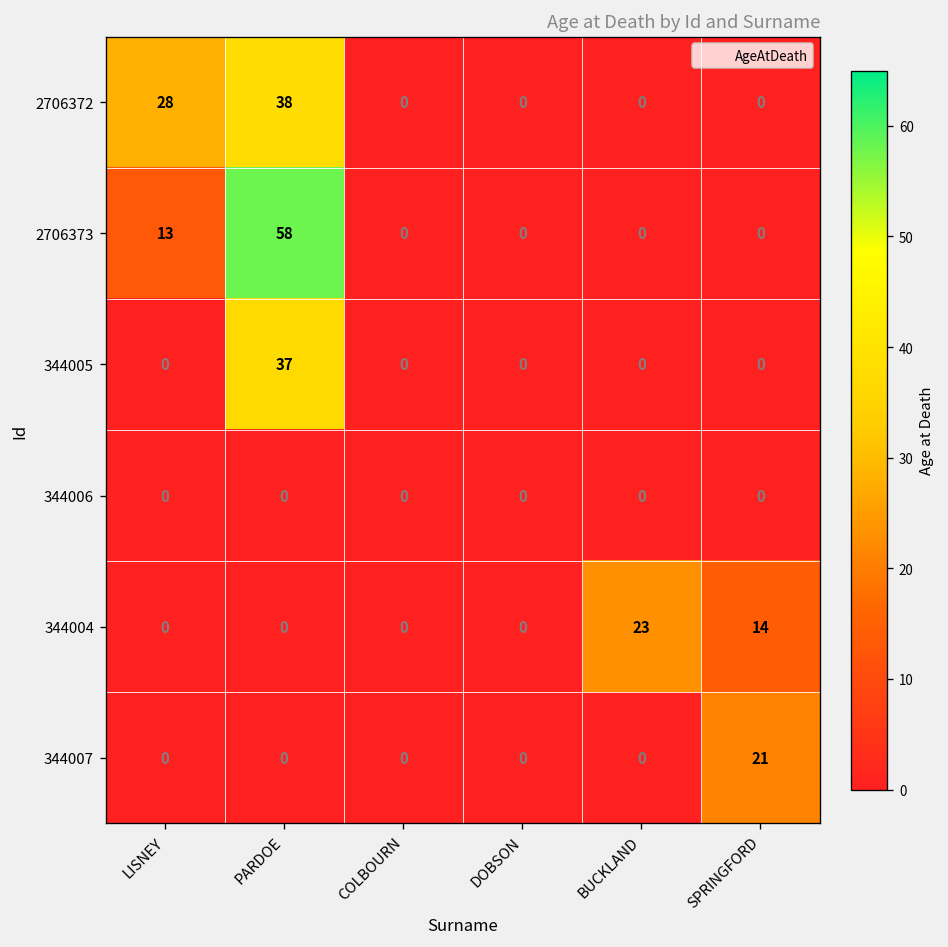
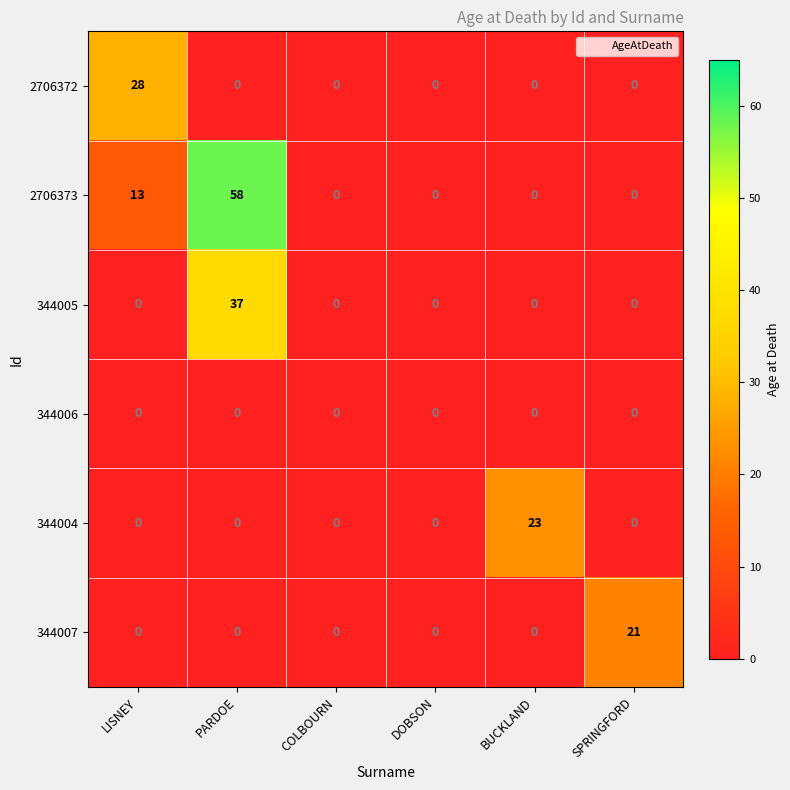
2706372, PARDOE: 38 -> 0
344004, SPRINGFORD: 14 -> 0
